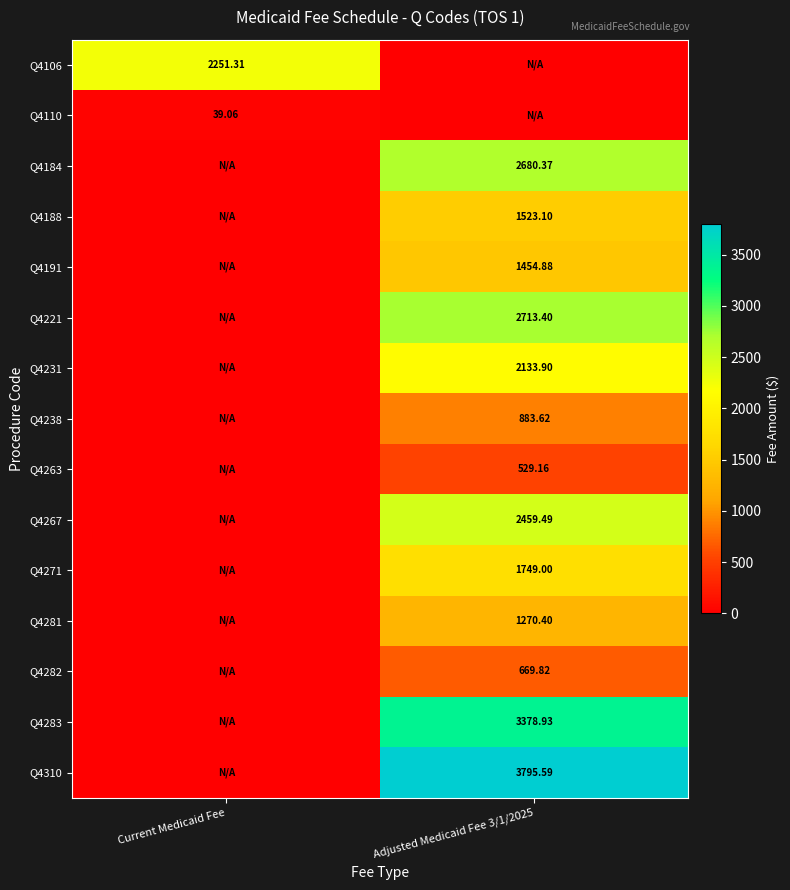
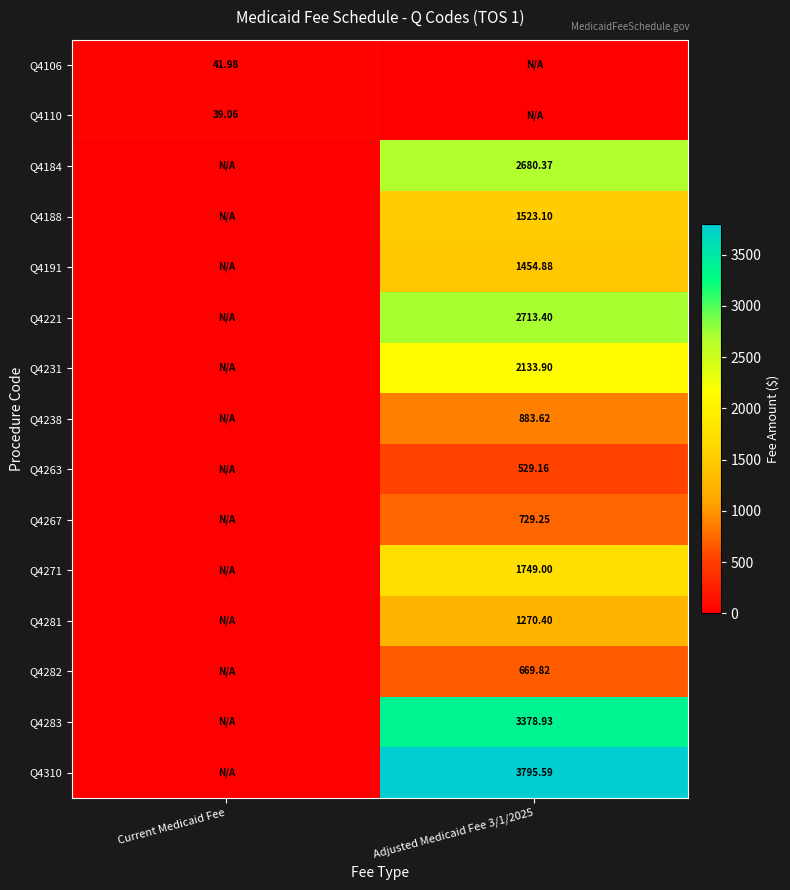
Q4106, Current Medicaid Fee: 2251.31 -> 41.98
Q4267, Adjusted Medicaid Fee 3/1/2025: 2459.49 -> 729.25
